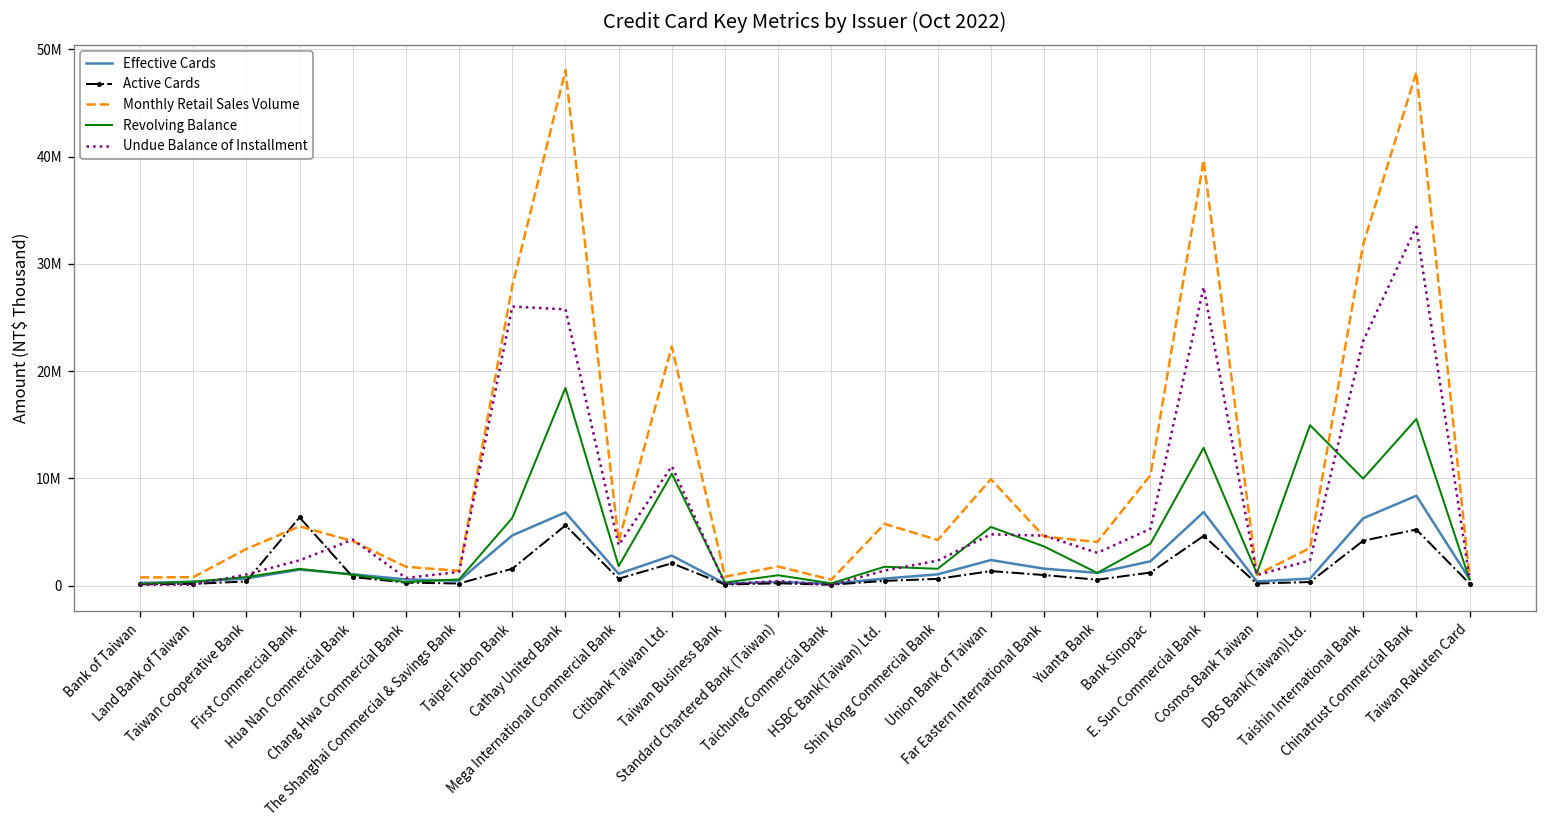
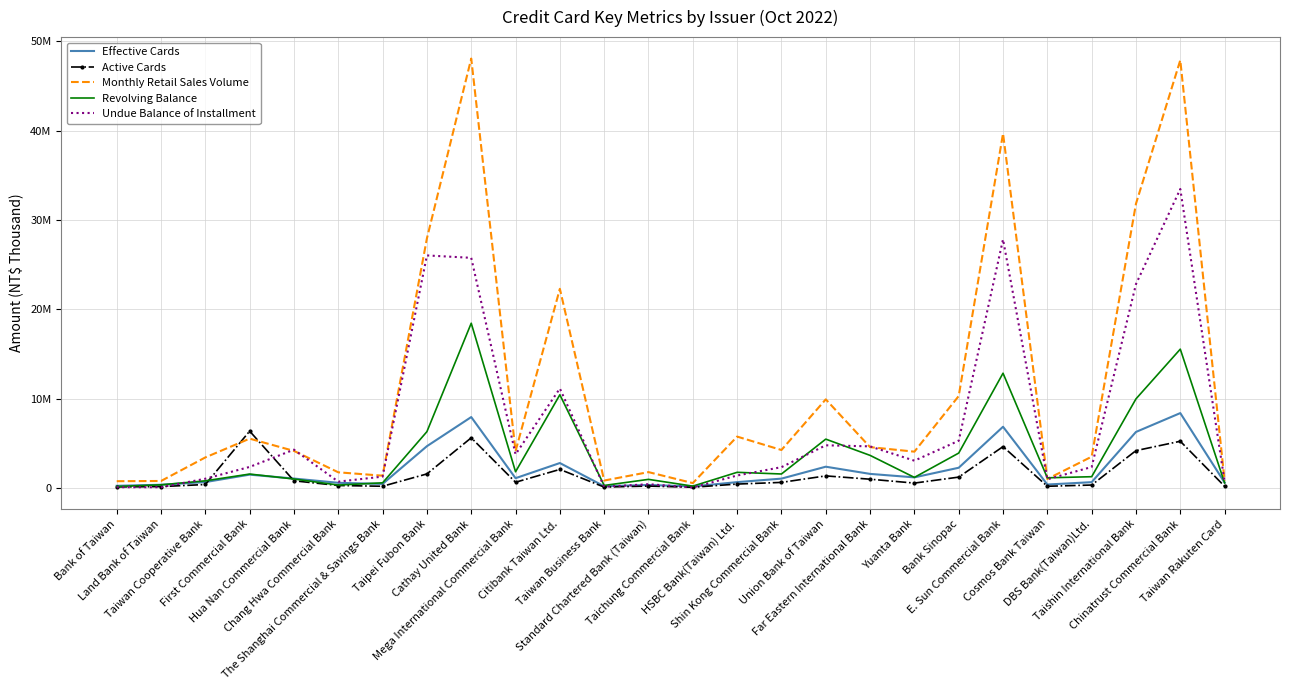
Effective Cards, Cathay United Bank: 7000000 -> 8000000
Revolving Balance, DBS Bank(Taiwan)Ltd.: 15000000 -> 1000000
